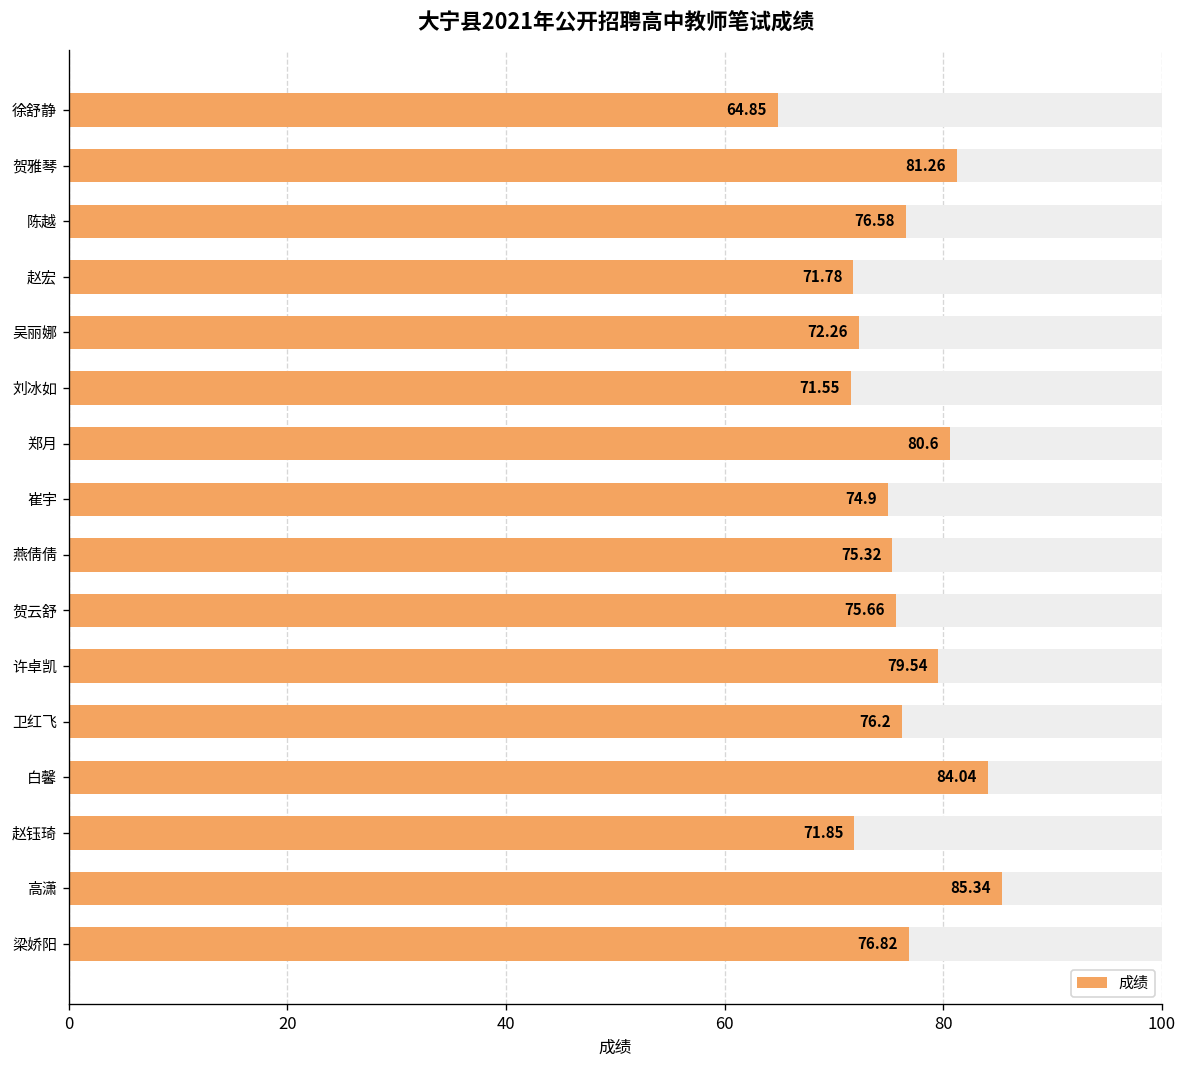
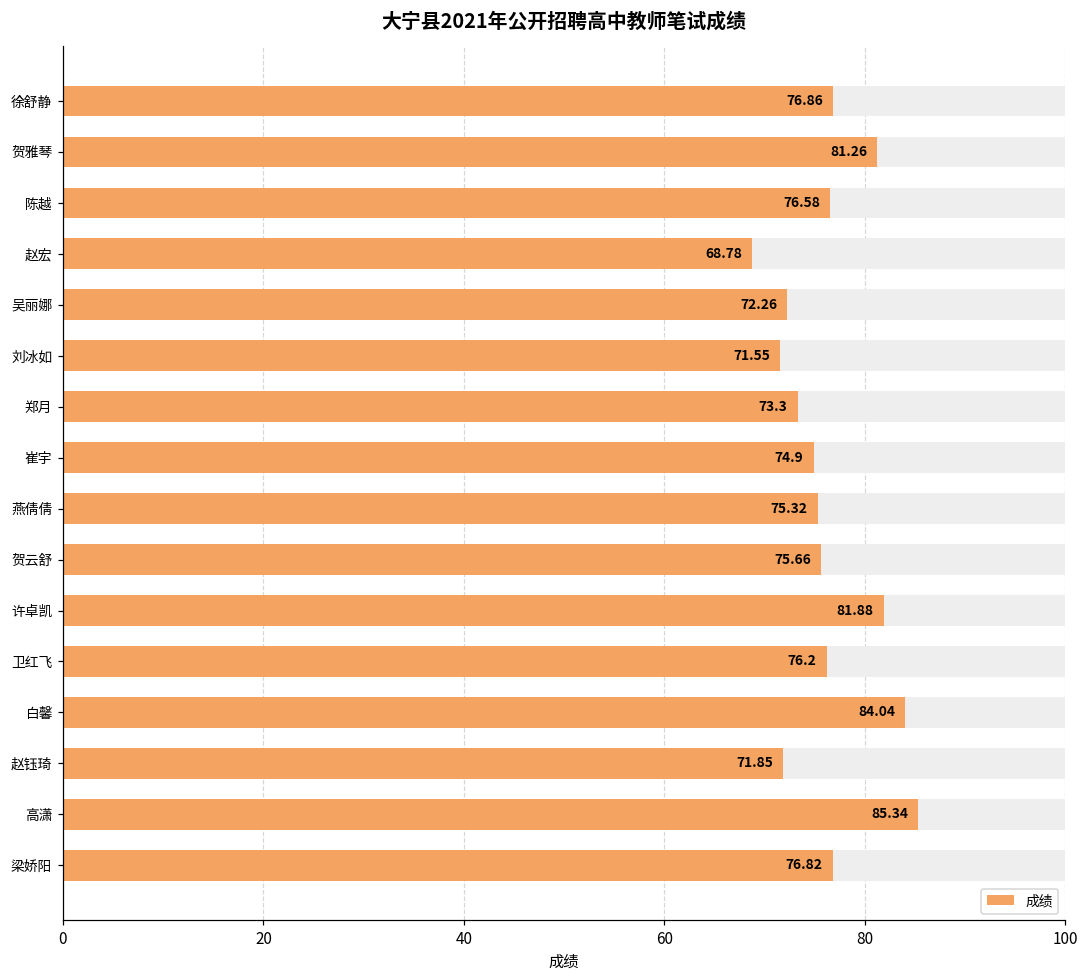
成绩, 徐舒静: 64.85 -> 76.86
成绩, 赵宏: 71.78 -> 68.78
成绩, 郑月: 80.6 -> 73.3
成绩, 许卓凯: 79.54 -> 81.88
